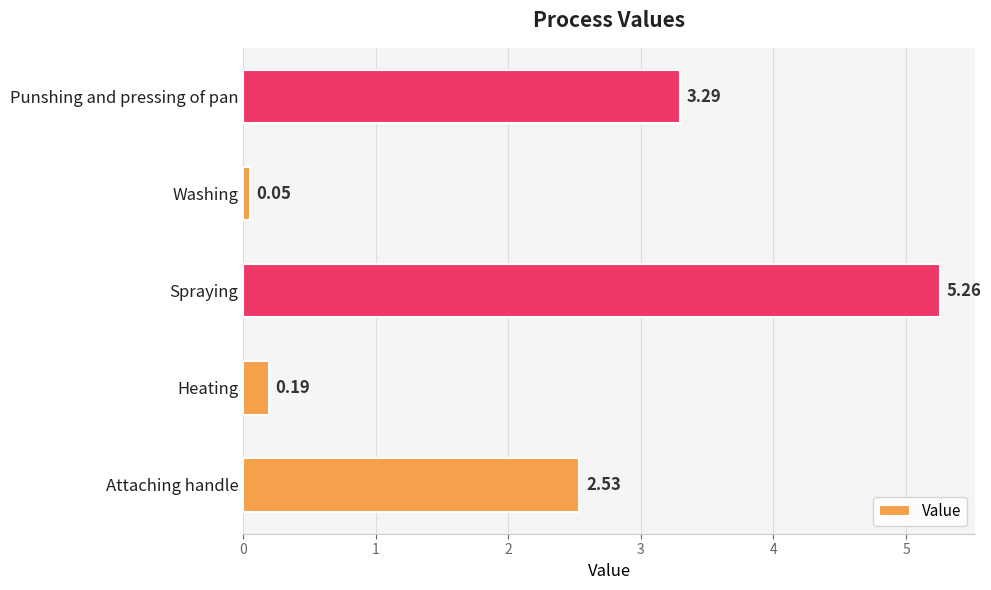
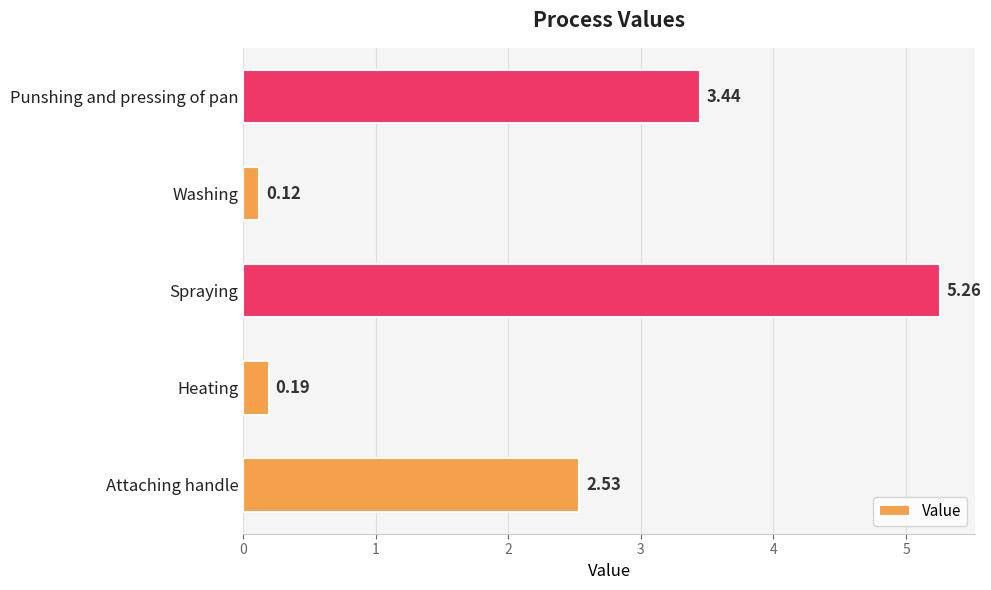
Punshing and pressing of pan: 3.29 -> 3.44
Washing: 0.05 -> 0.12
